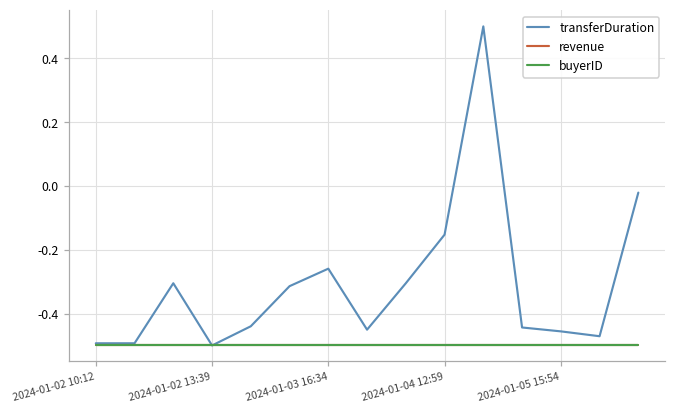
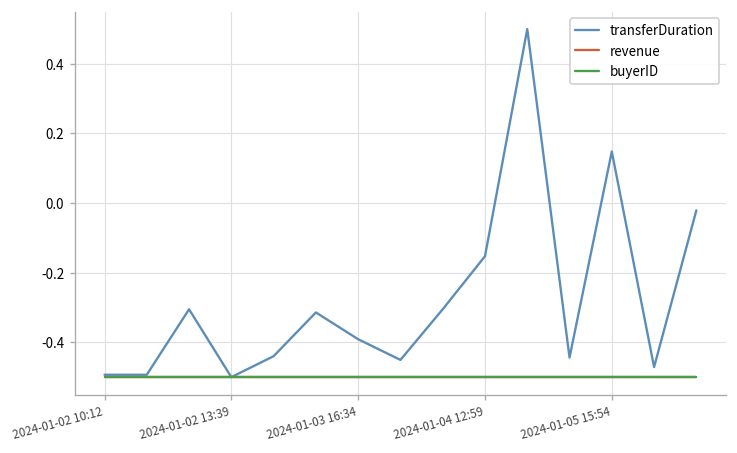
transferDuration, 2024-01-03 16:34: -0.26 -> -0.39
transferDuration, 2024-01-05 15:54: -0.46 -> 0.15
